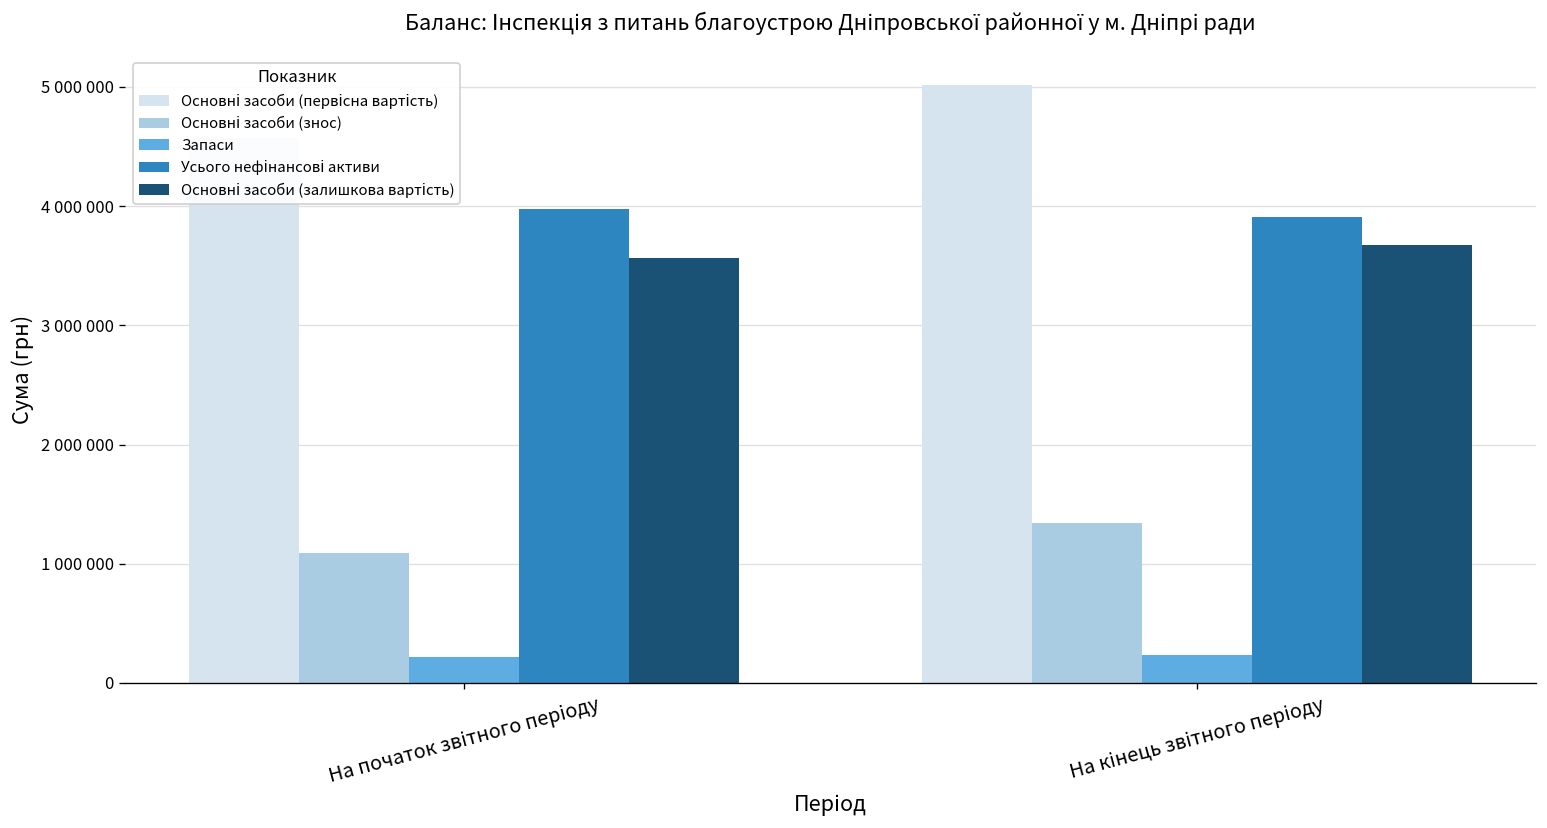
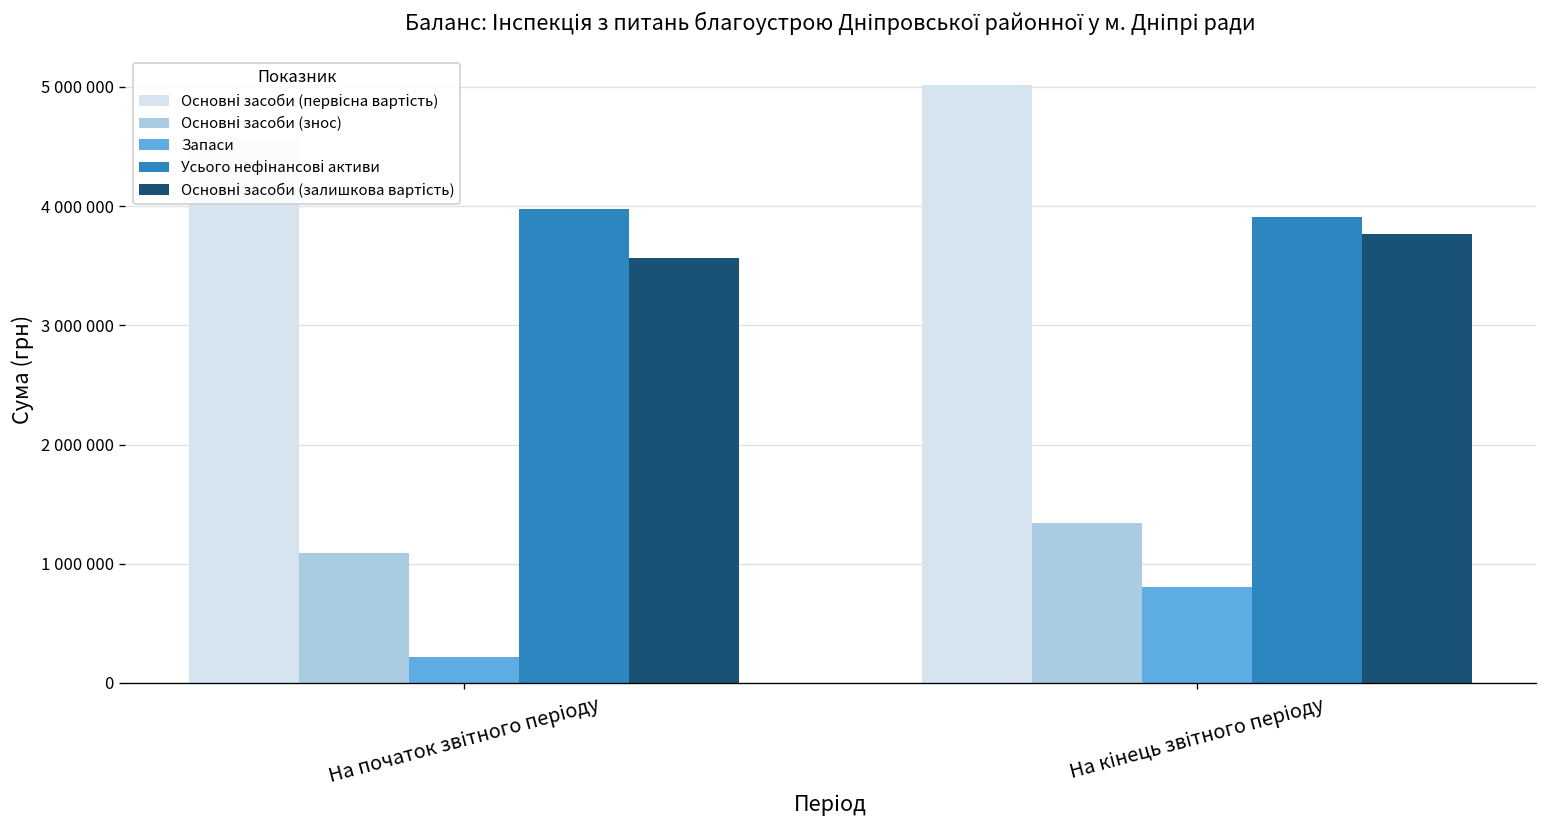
Запаси, На кінець звітного періоду: 200000 -> 800000
Основні засоби (залишкова вартість), На кінець звітного періоду: 3700000 -> 3800000
